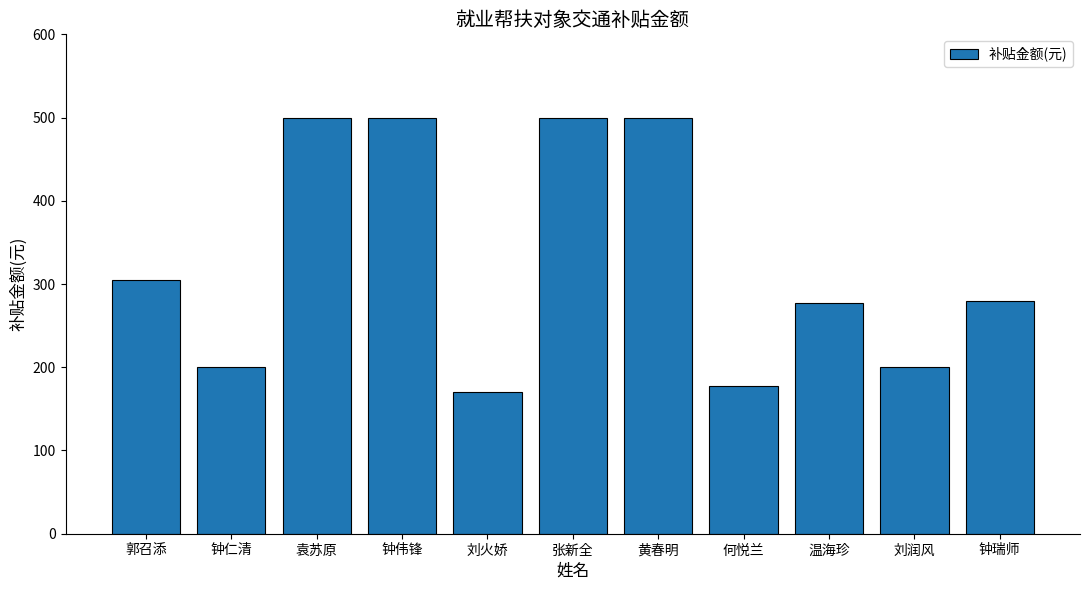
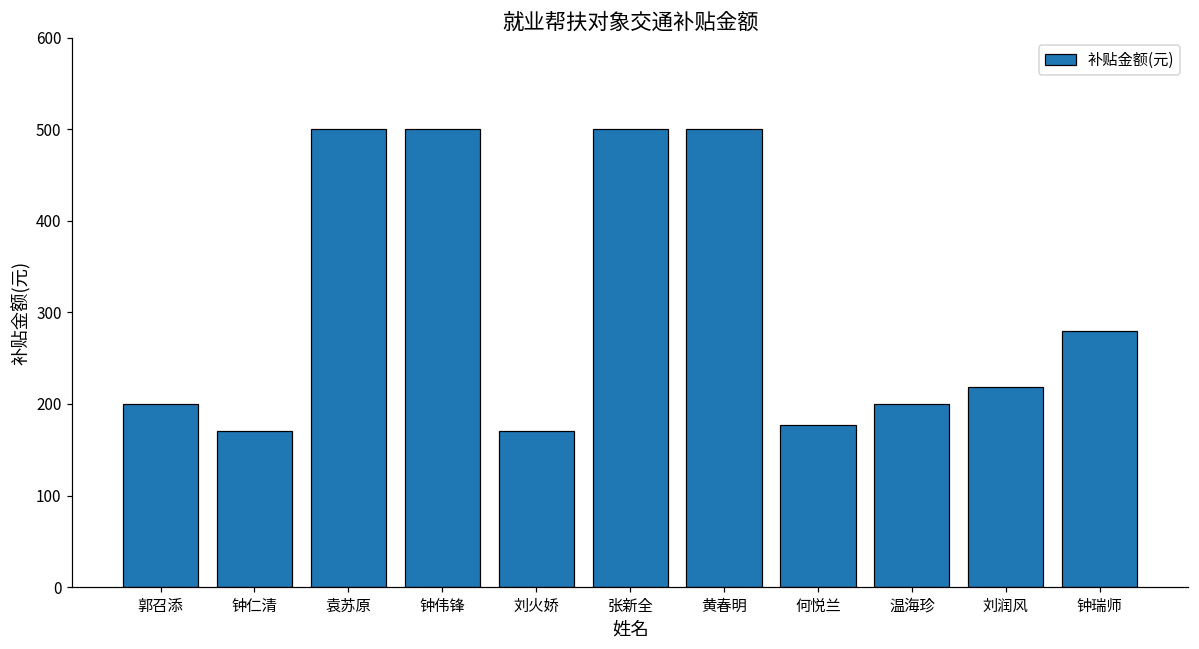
郭召添: 310 -> 200
钟仁清: 200 -> 170
温海珍: 280 -> 200
刘润风: 200 -> 220
